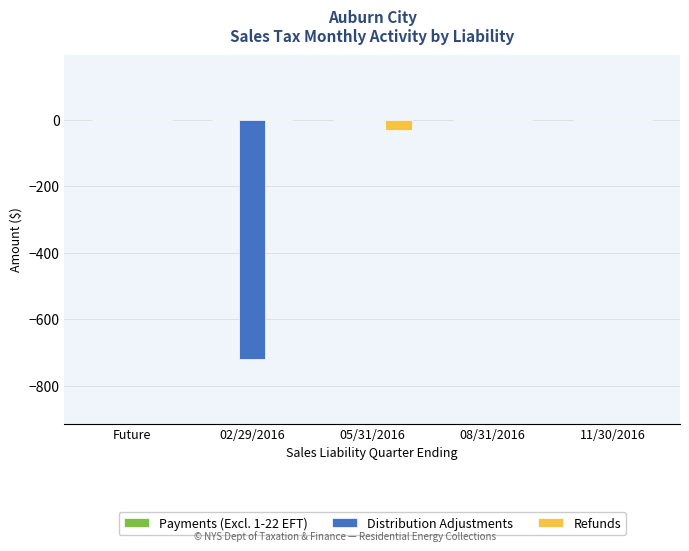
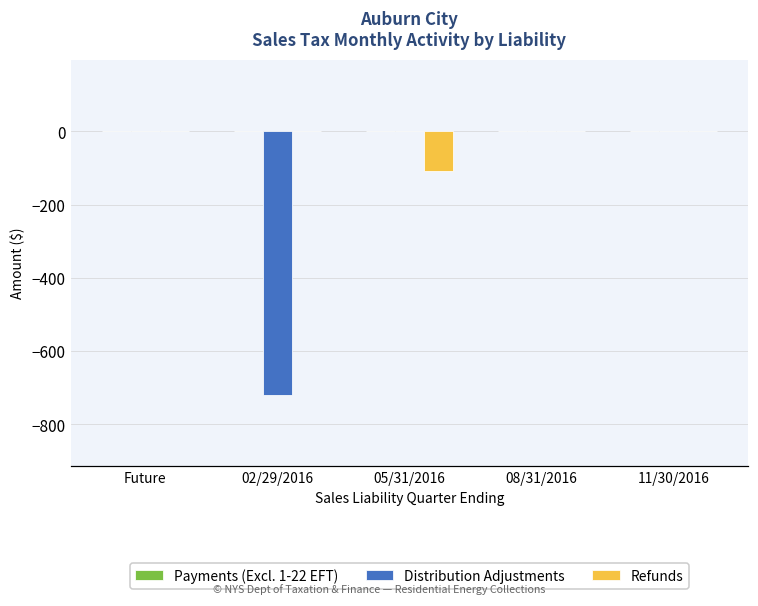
Refunds, 05/31/2016: -30 -> -110
